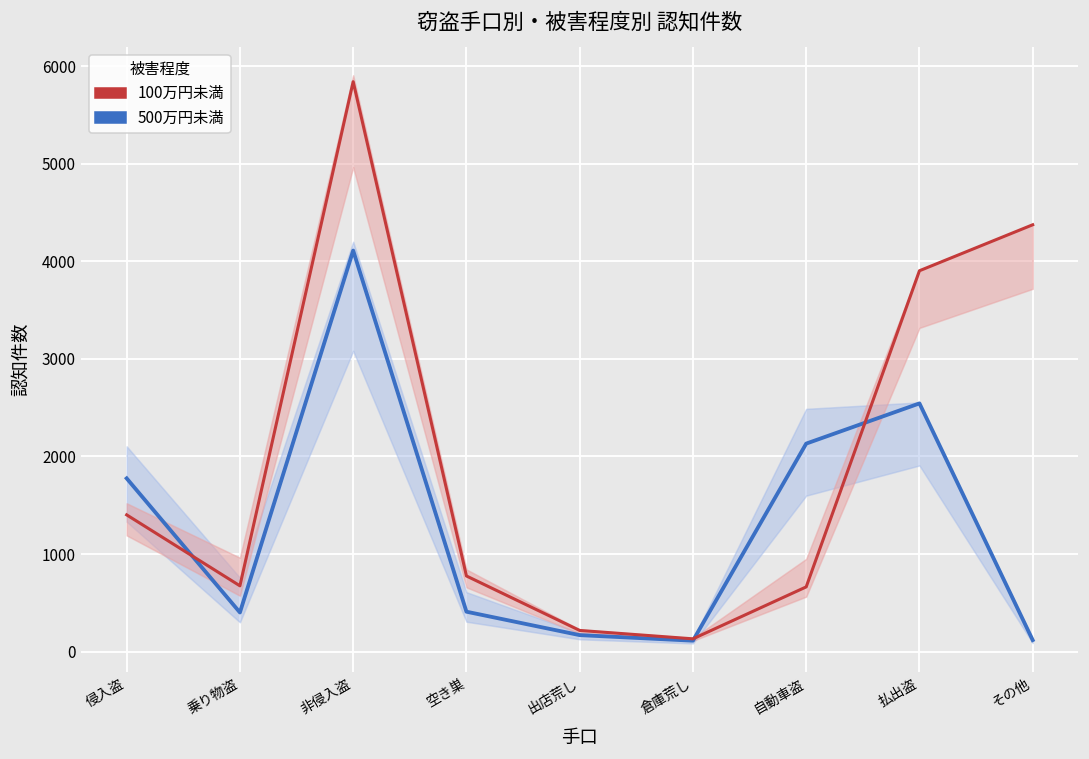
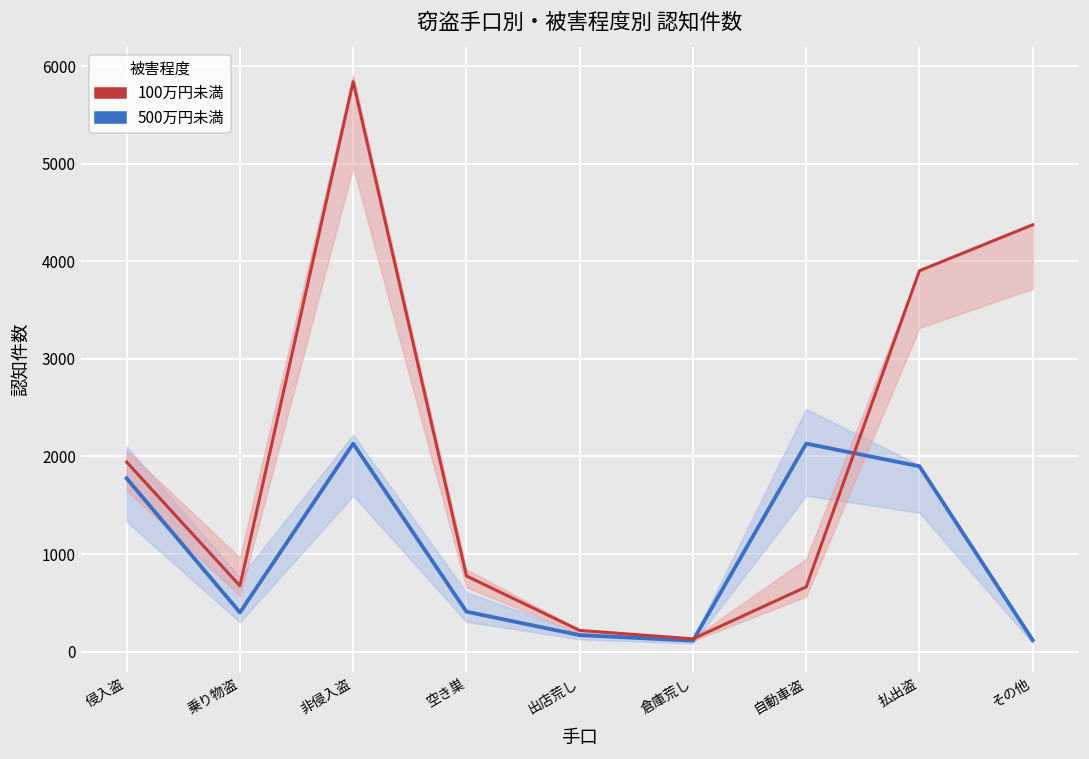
100万円未満, 侵入盗: 1400 -> 1900
500万円未満, 非侵入盗: 4100 -> 2100
500万円未満, 払出盗: 2500 -> 1900
